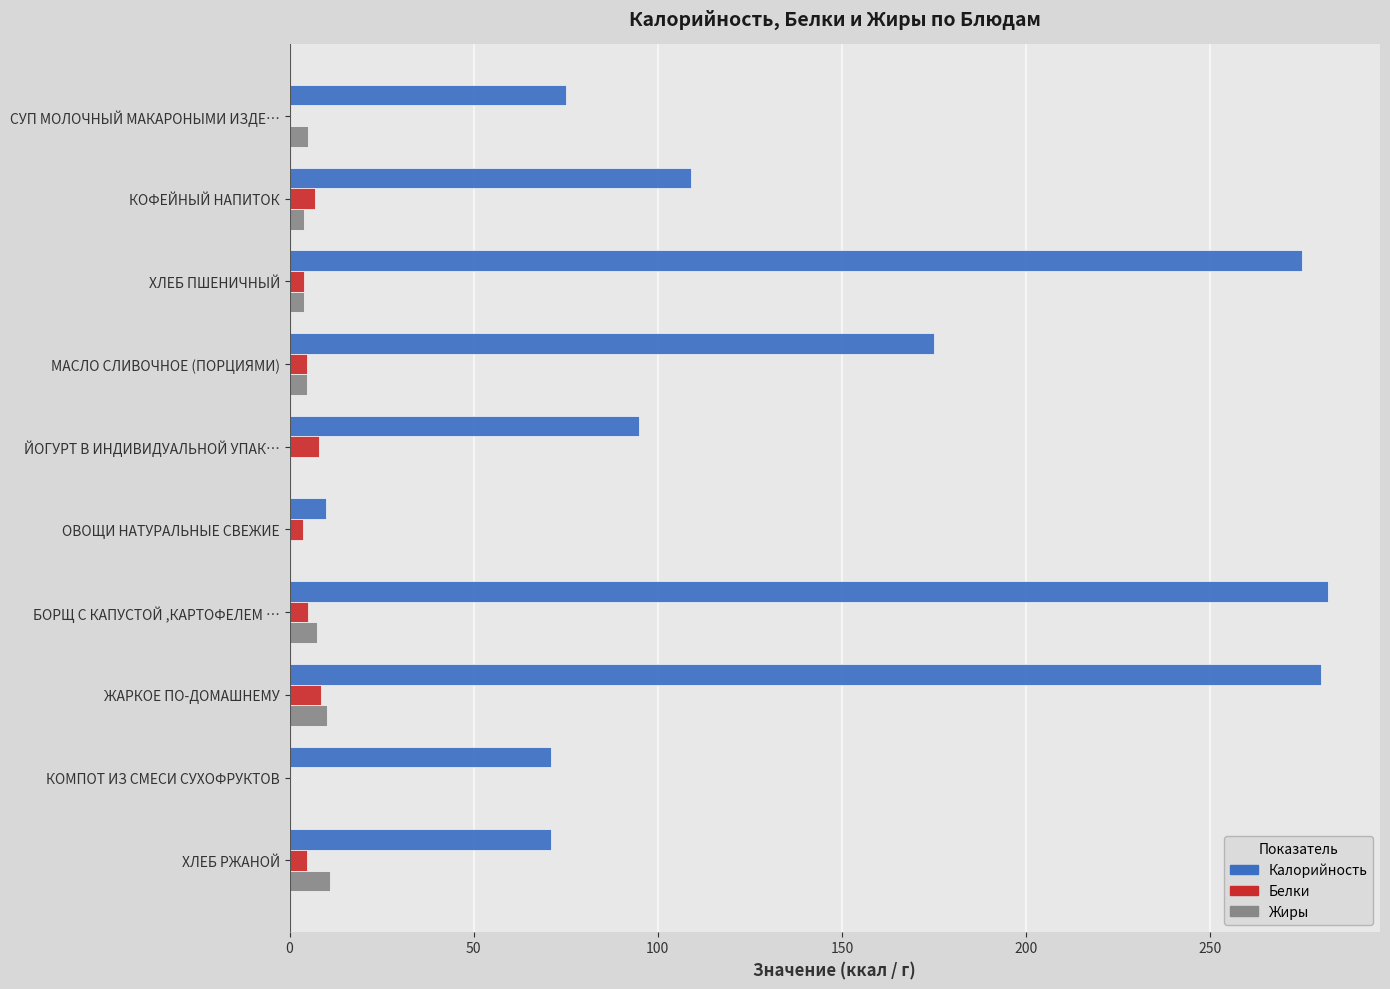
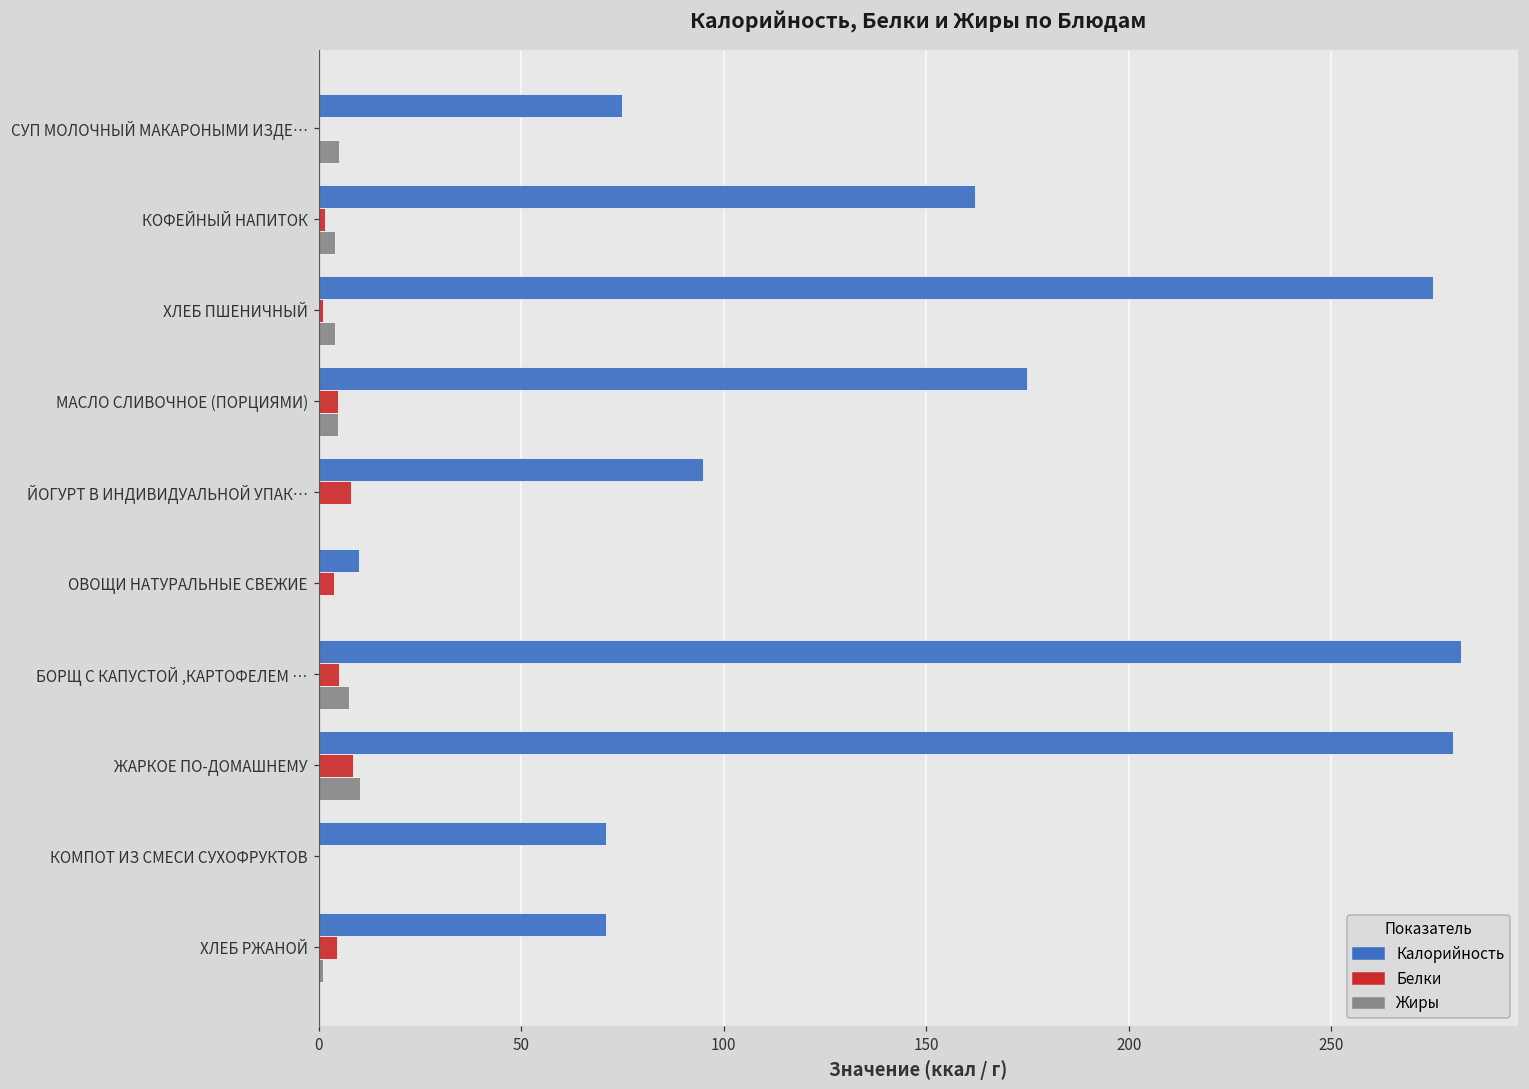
Калорийность, КОФЕЙНЫЙ НАПИТОК: 109 -> 162
Белки, КОФЕЙНЫЙ НАПИТОК: 7 -> 2
Белки, ХЛЕБ ПШЕНИЧНЫЙ: 4 -> 1
Жиры, ХЛЕБ РЖАНОЙ: 11 -> 1
